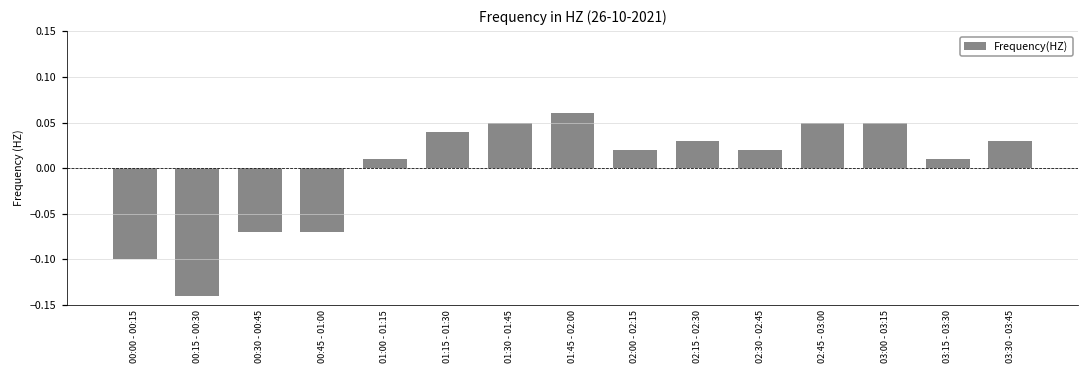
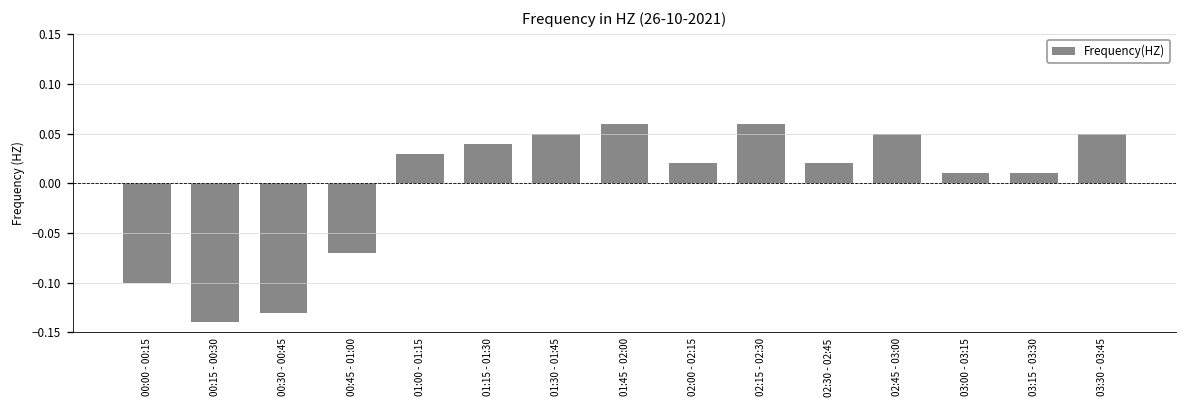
00:30 - 00:45: -0.07 -> -0.13
01:00 - 01:15: 0.01 -> 0.03
02:15 - 02:30: 0.03 -> 0.06
03:00 - 03:15: 0.05 -> 0.01
03:30 - 03:45: 0.03 -> 0.05
